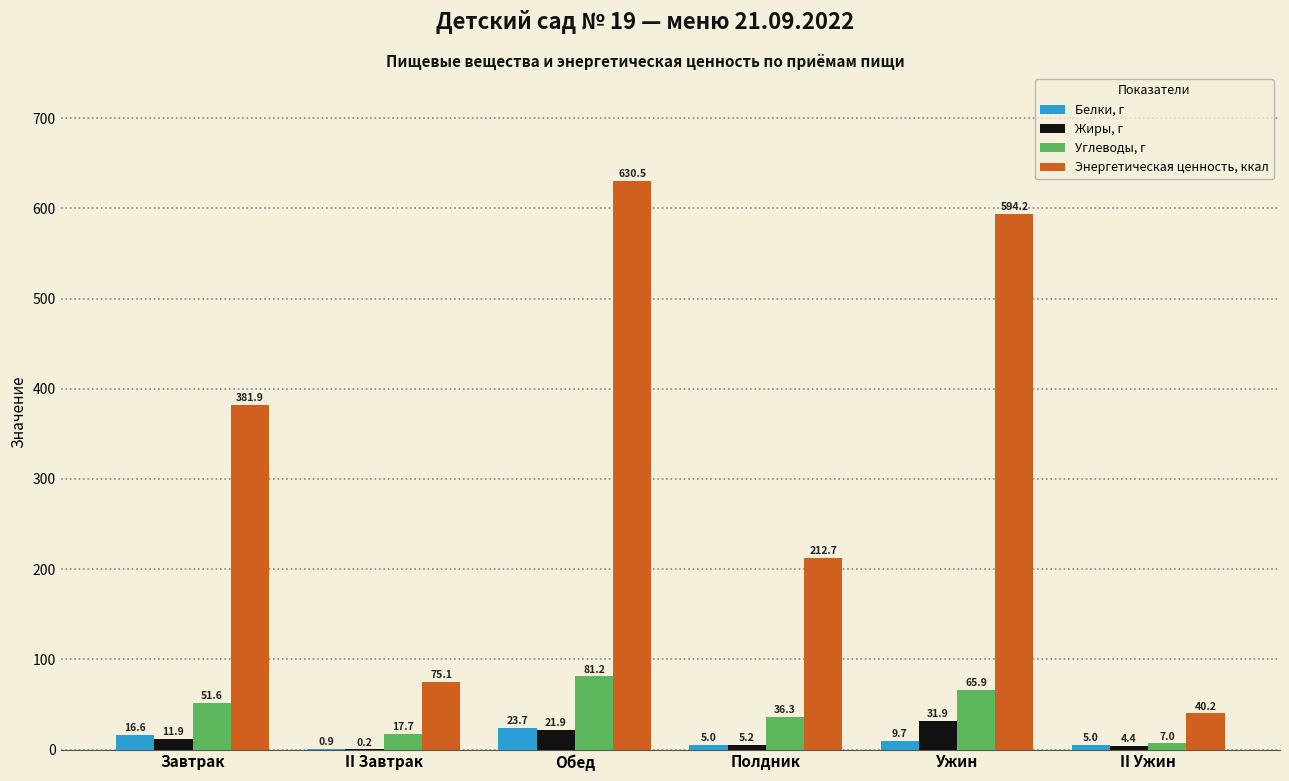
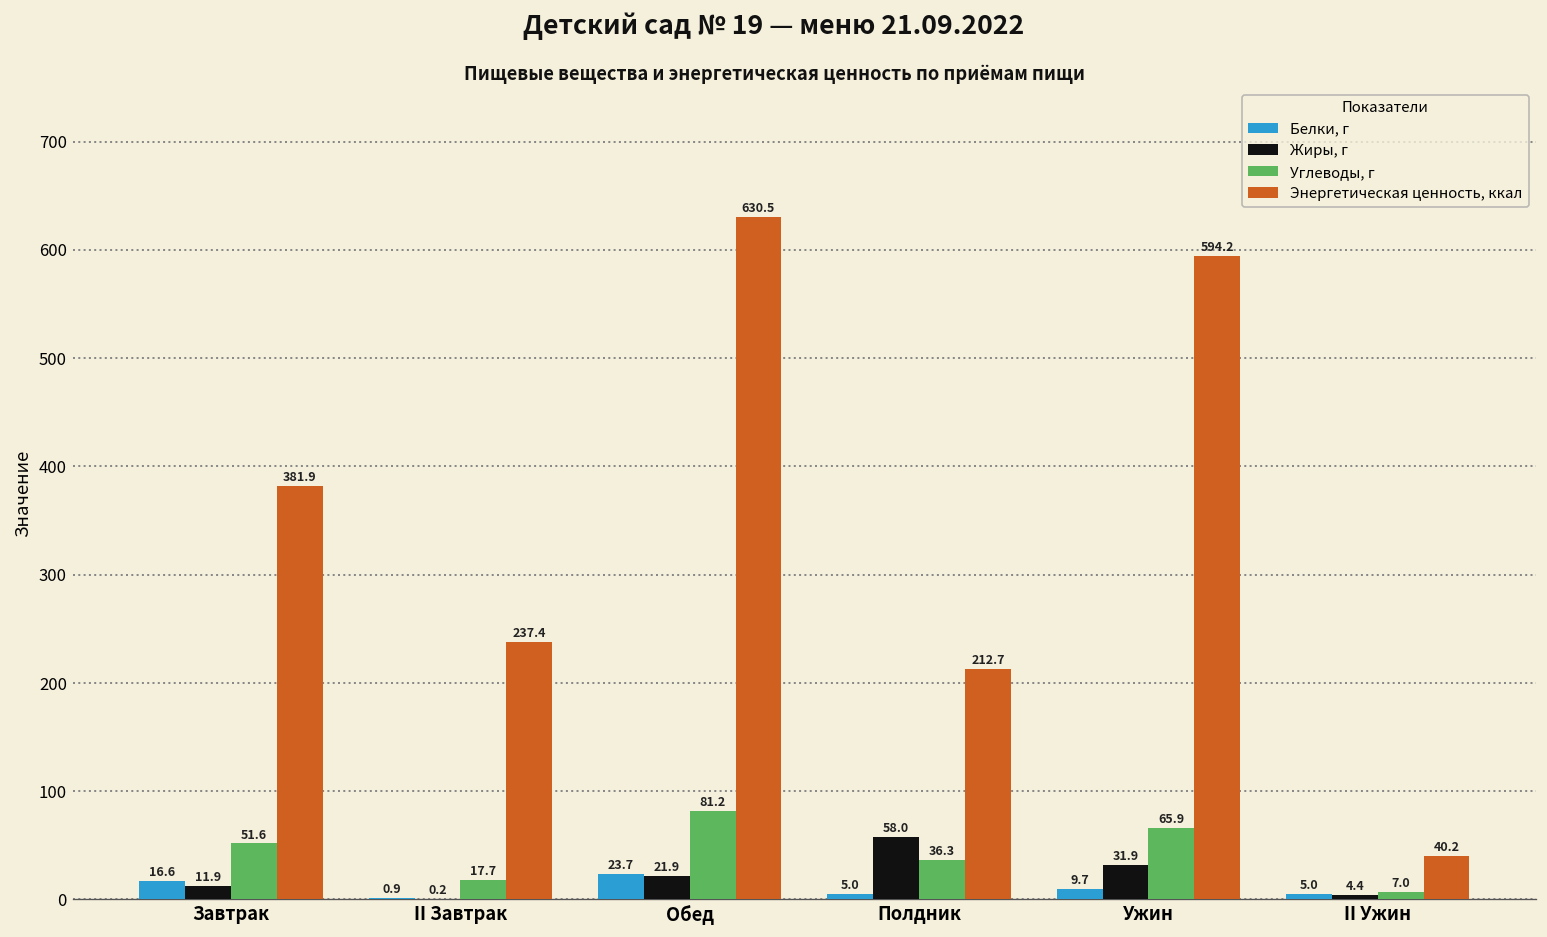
Энергетическая ценность, ккал, II Завтрак: 75.1 -> 237.4
Жиры, г, Полдник: 5.2 -> 58.0
